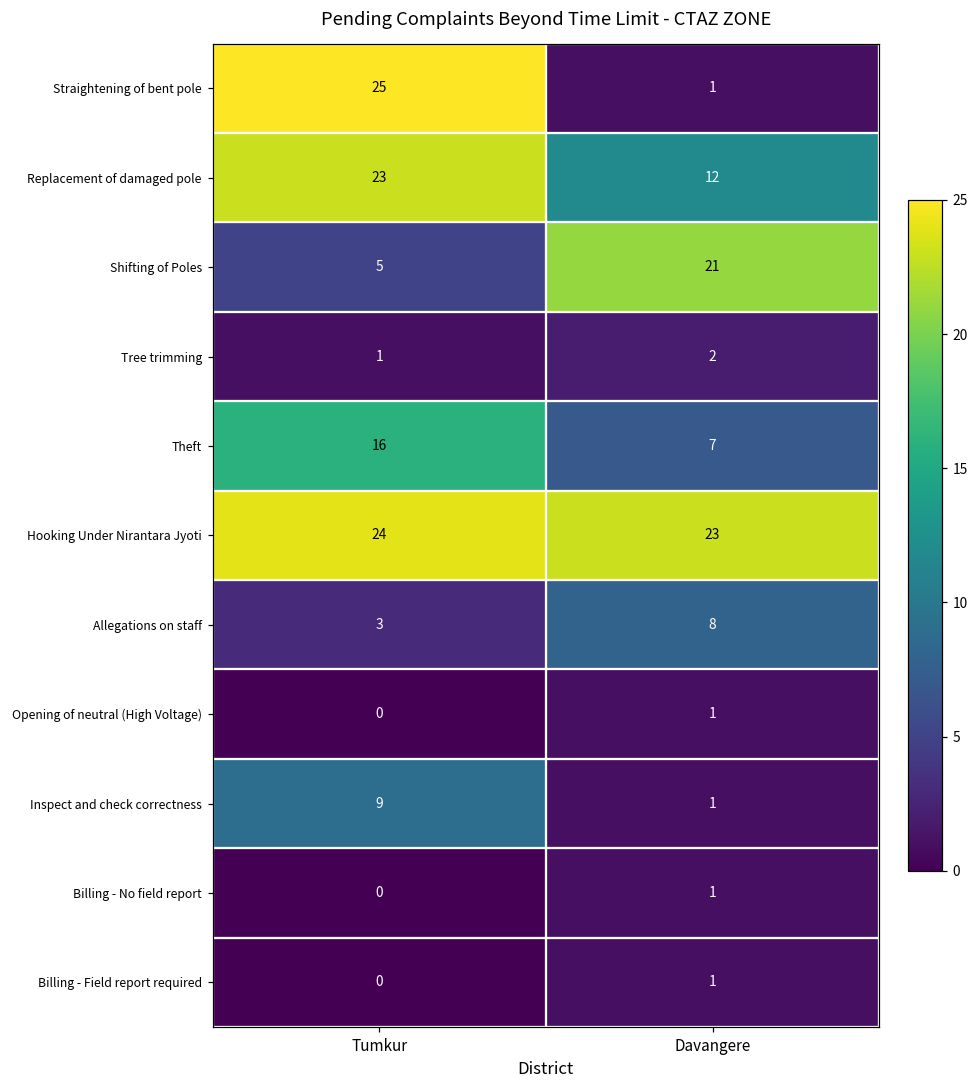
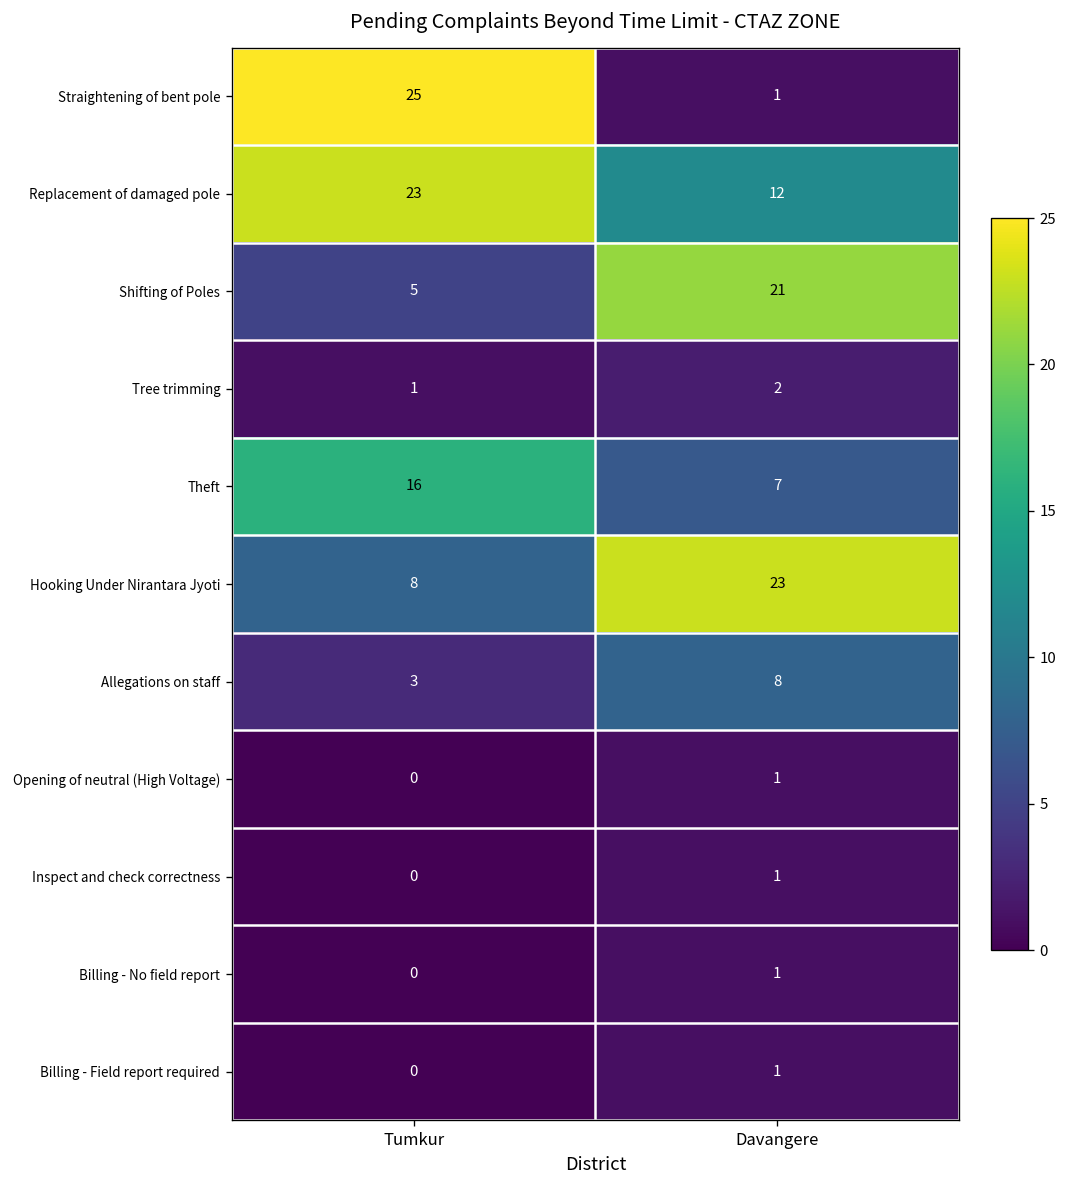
Hooking Under Nirantara Jyoti, Tumkur: 24 -> 8
Inspect and check correctness, Tumkur: 9 -> 0
